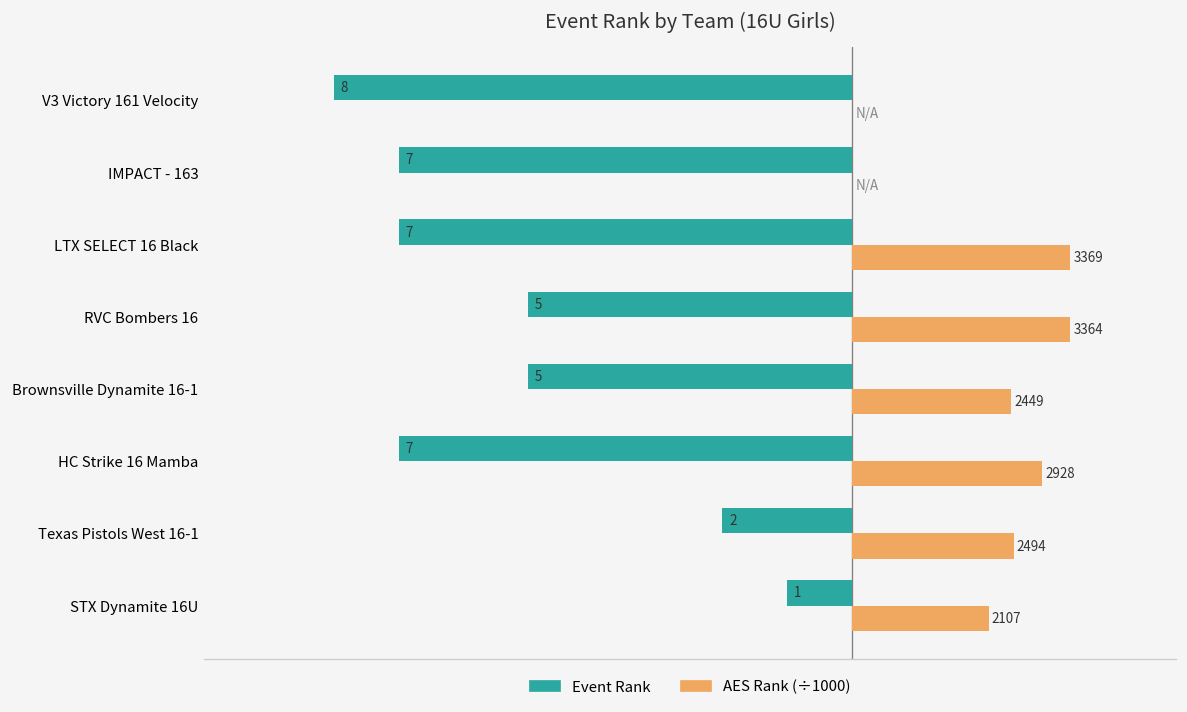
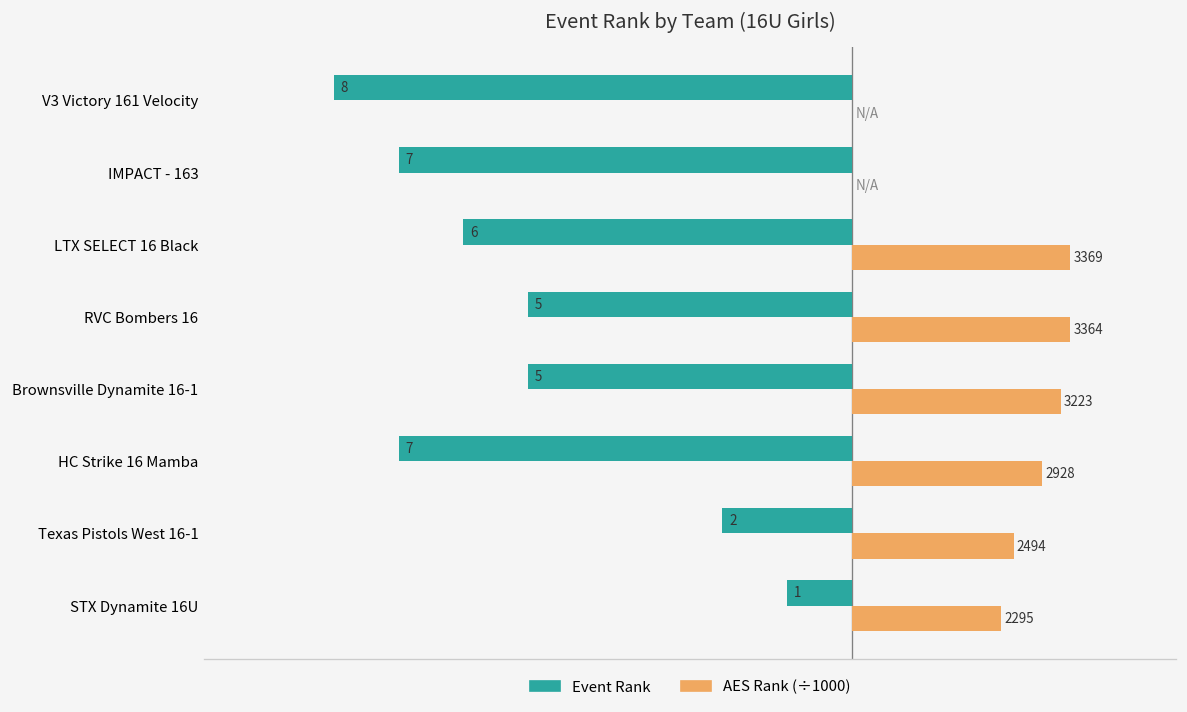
Event Rank, LTX SELECT 16 Black: 7 -> 6
AES Rank (÷1000), Brownsville Dynamite 16-1: 2449 -> 3223
AES Rank (÷1000), STX Dynamite 16U: 2107 -> 2295
